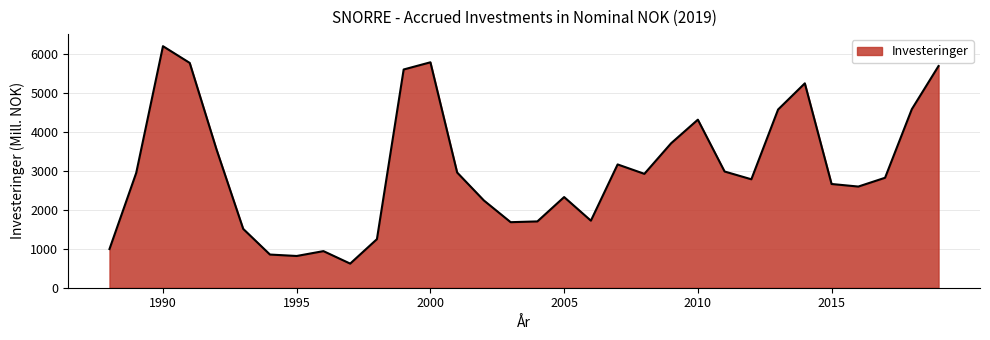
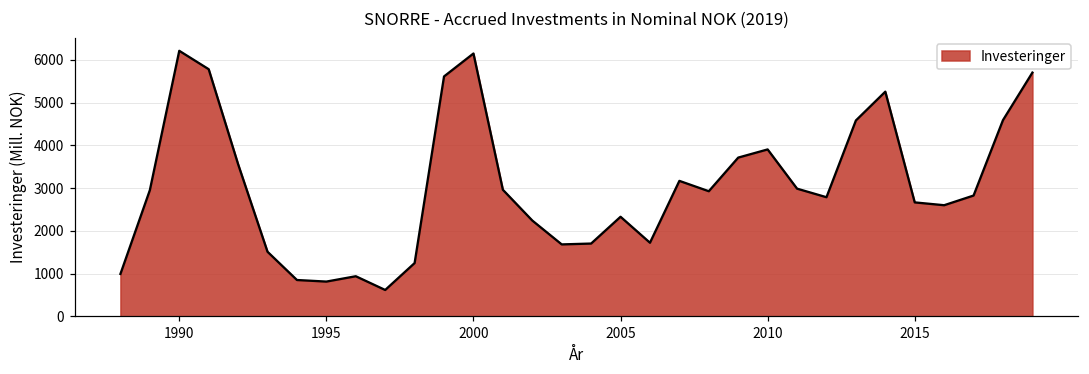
2000: 5800 -> 6100
2010: 4300 -> 3900
